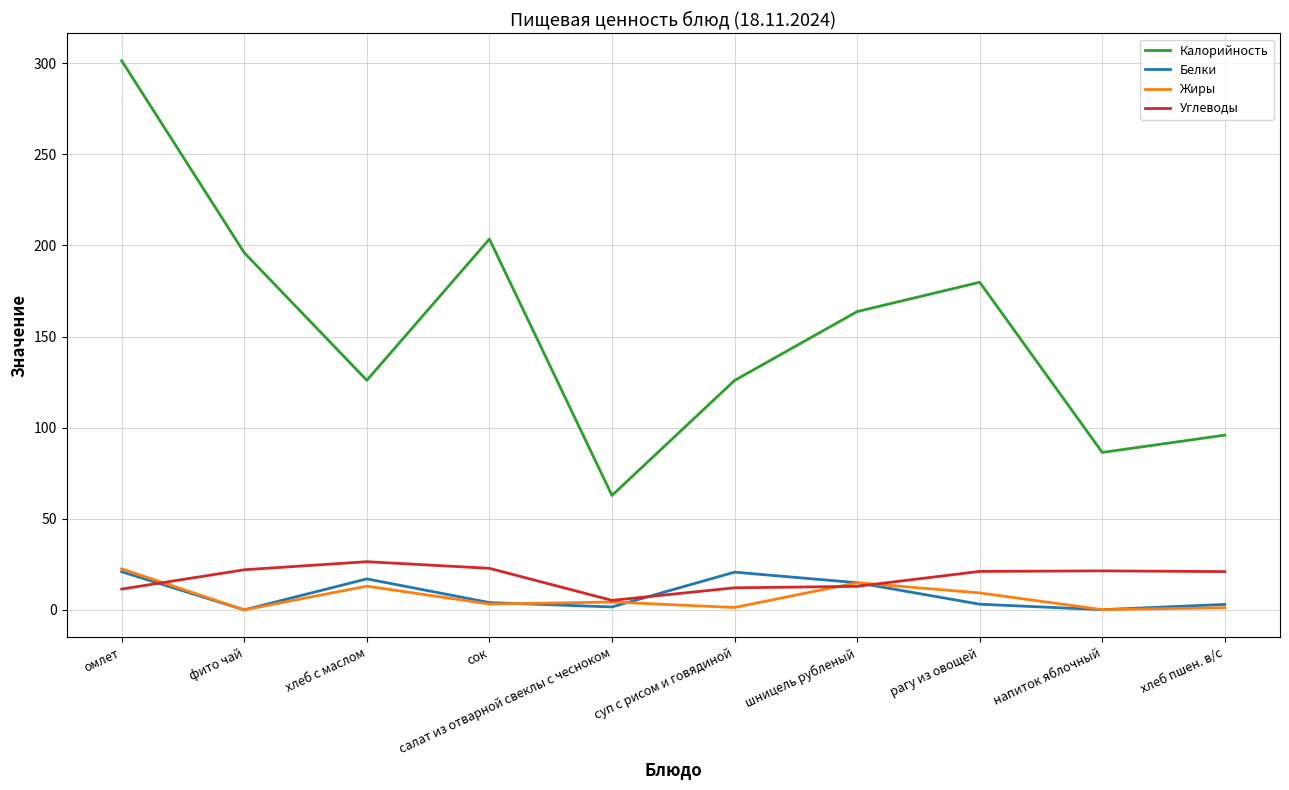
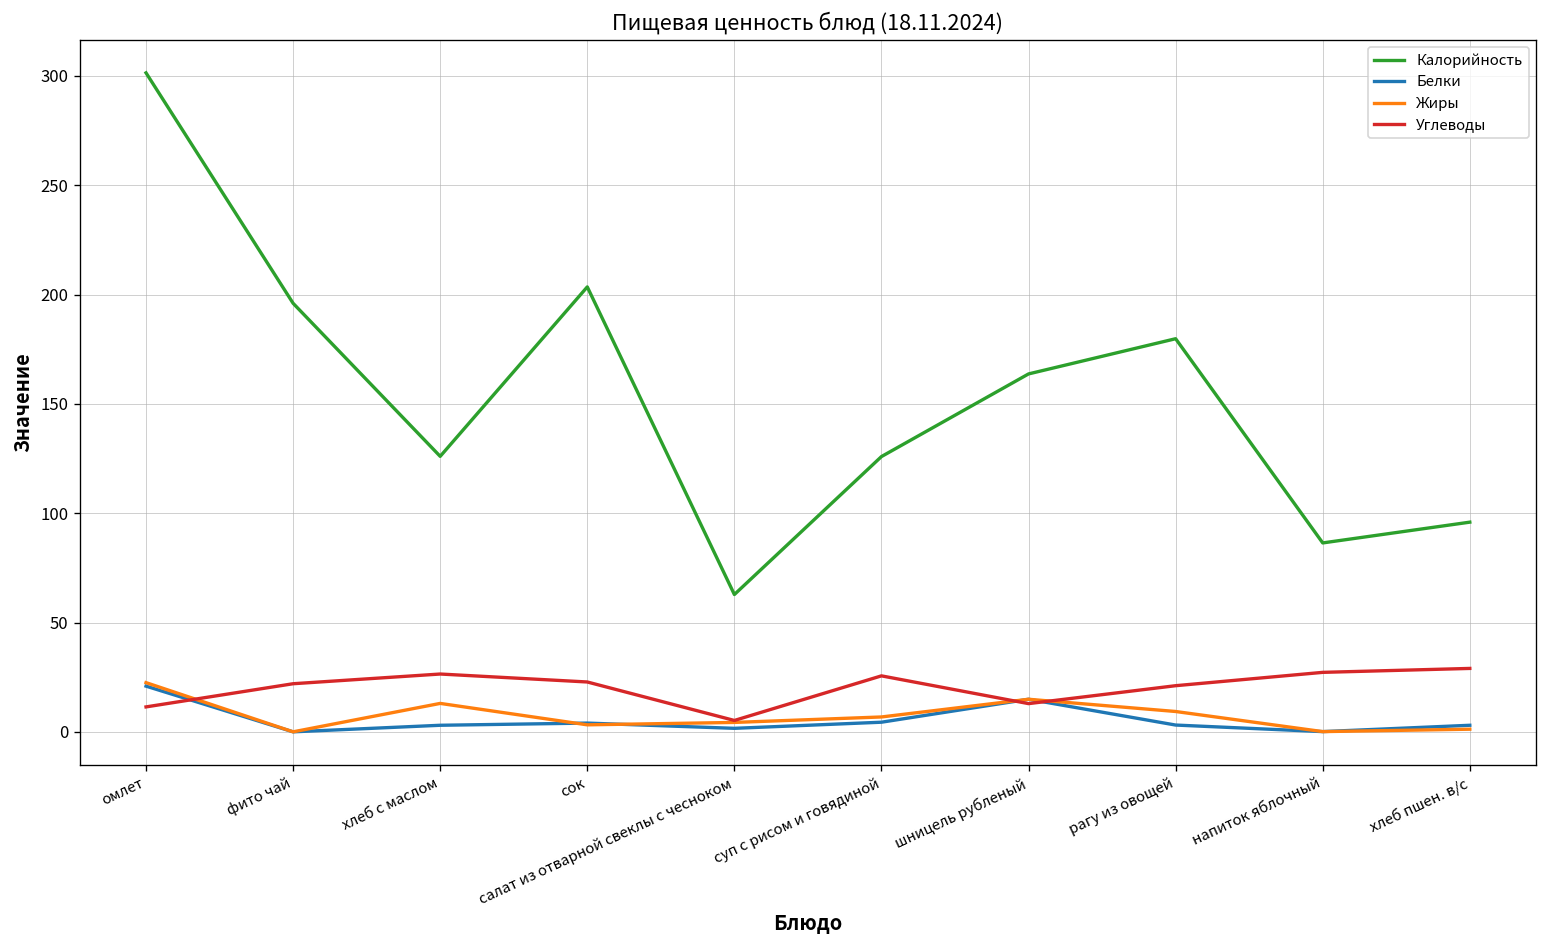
Белки, хлеб с маслом: 17 -> 3
Белки, суп с рисом и говядиной: 21 -> 4
Жиры, суп с рисом и говядиной: 1 -> 7
Углеводы, суп с рисом и говядиной: 12 -> 26
Углеводы, напиток яблочный: 21 -> 27
Углеводы, хлеб пшен. в/с: 21 -> 29
